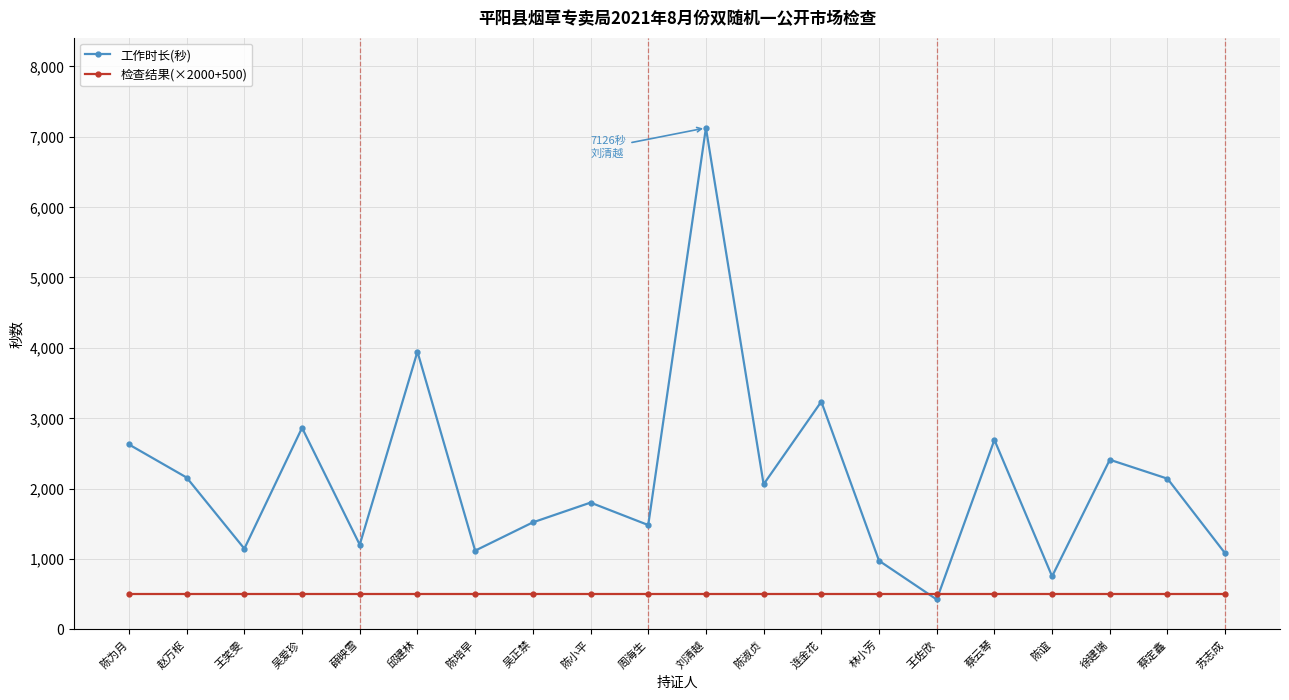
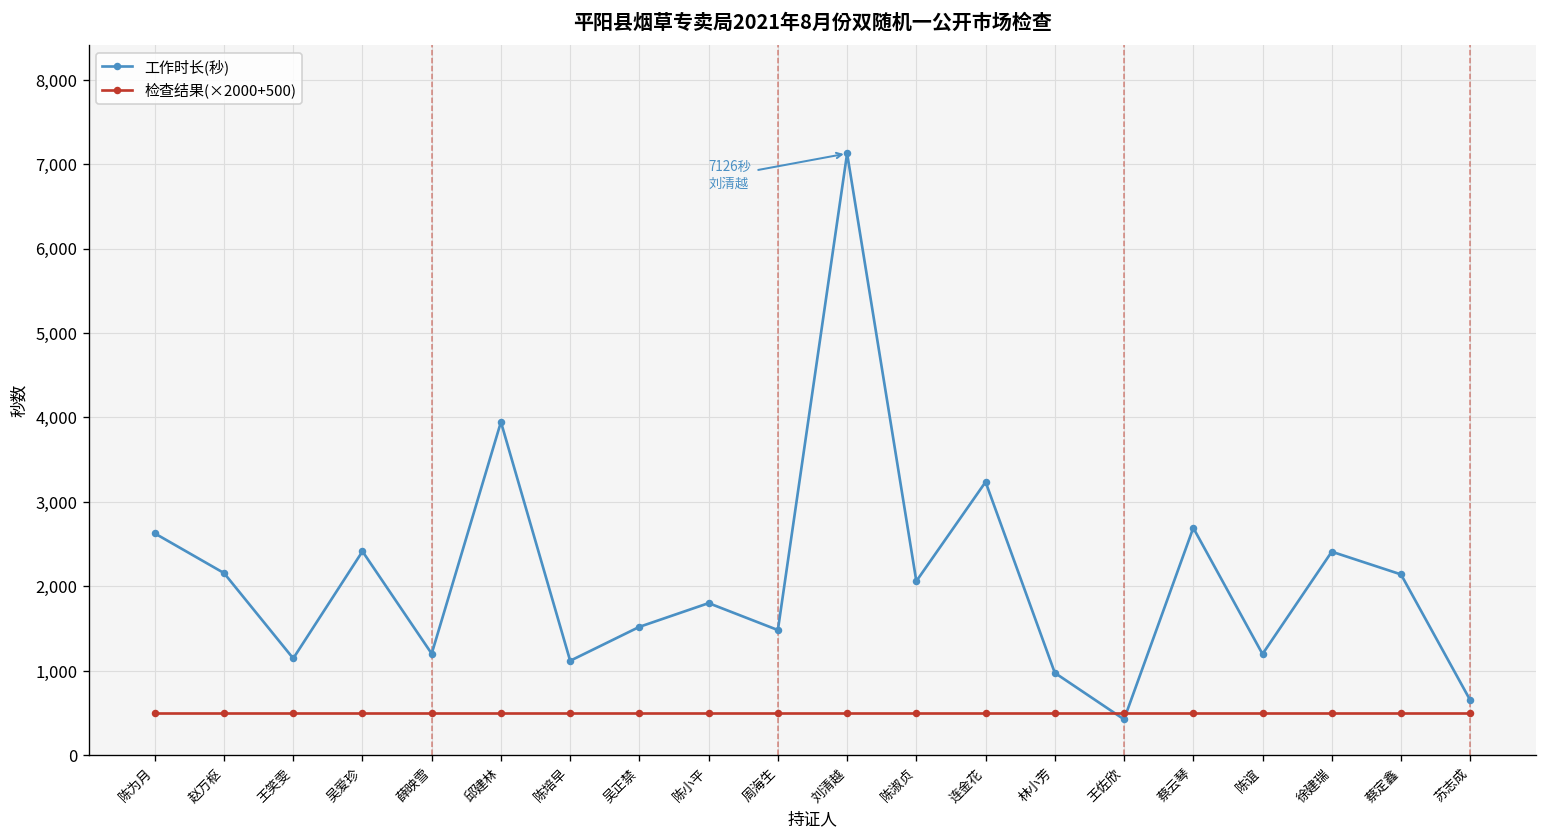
工作时长(秒), 吴爱珍: 2,900 -> 2,400
工作时长(秒), 陈谊: 800 -> 1,200
工作时长(秒), 苏志成: 1,100 -> 700
